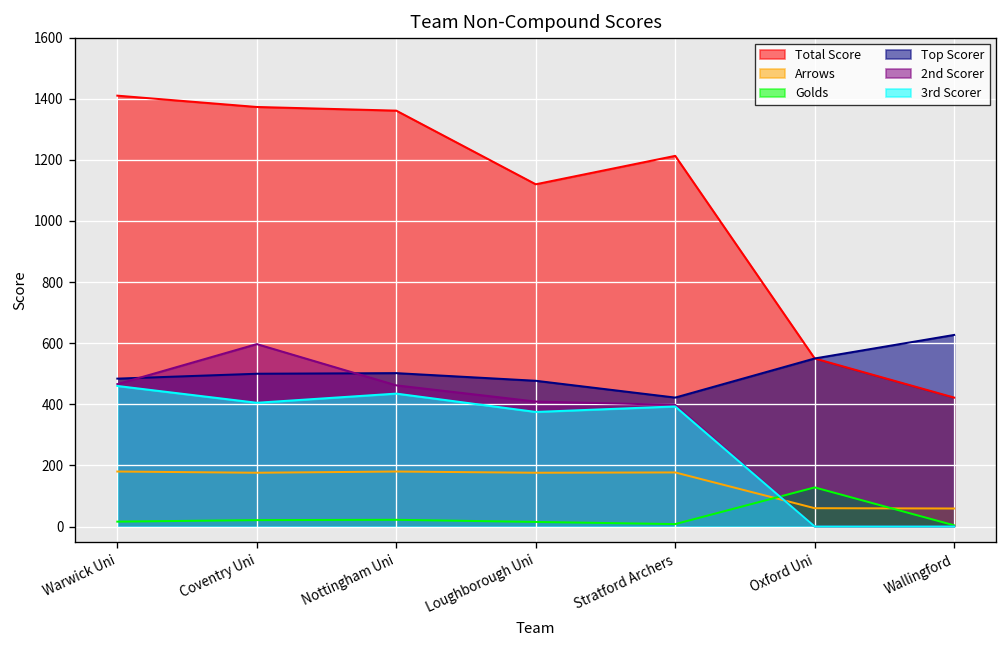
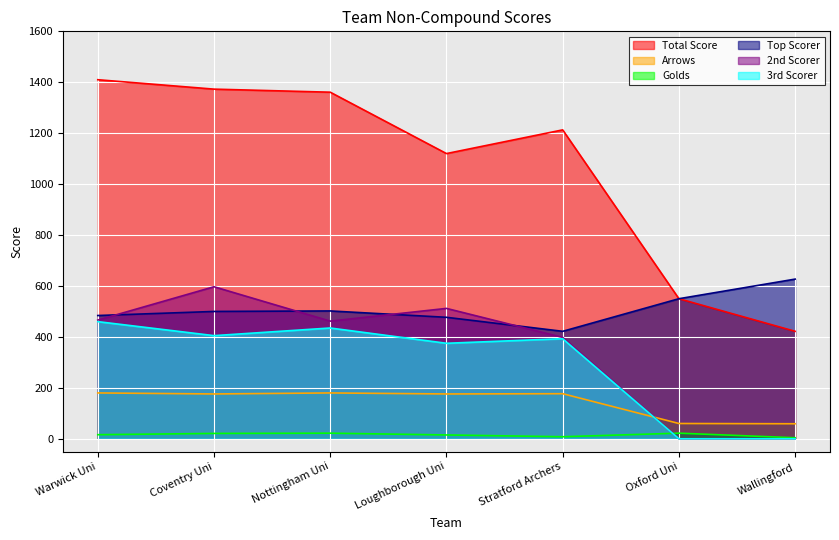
2nd Scorer, Loughborough Uni: 410 -> 510
Golds, Oxford Uni: 130 -> 20
